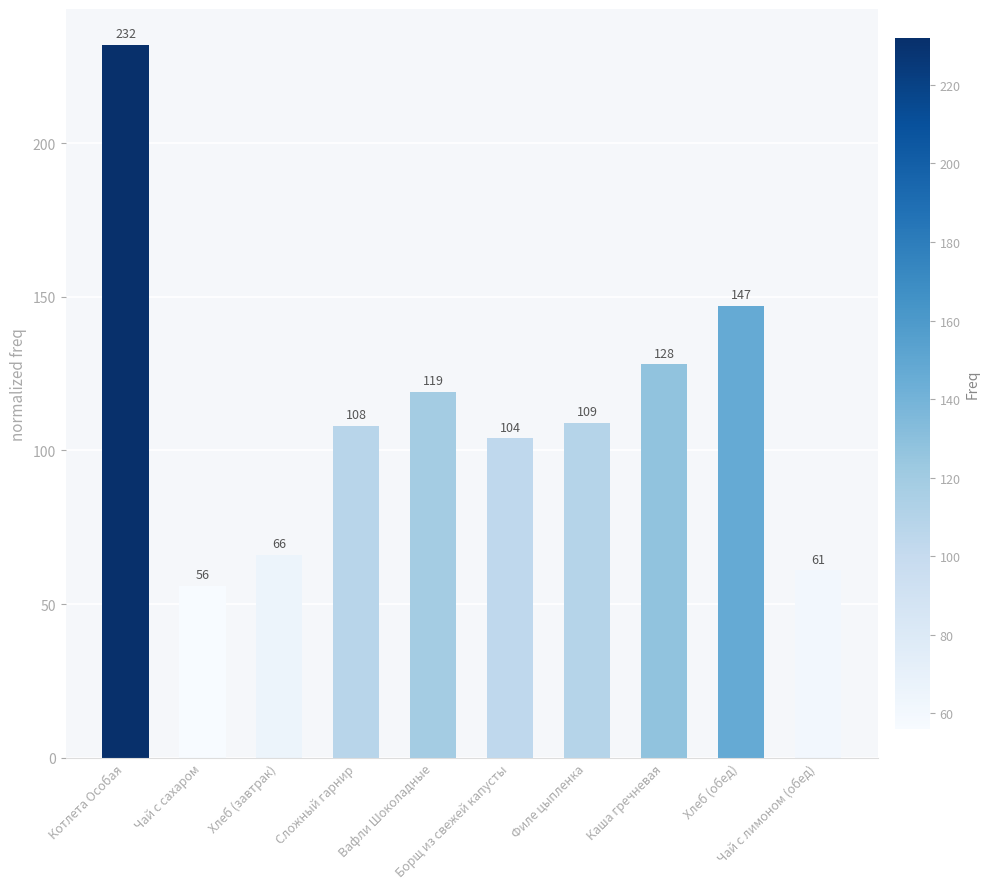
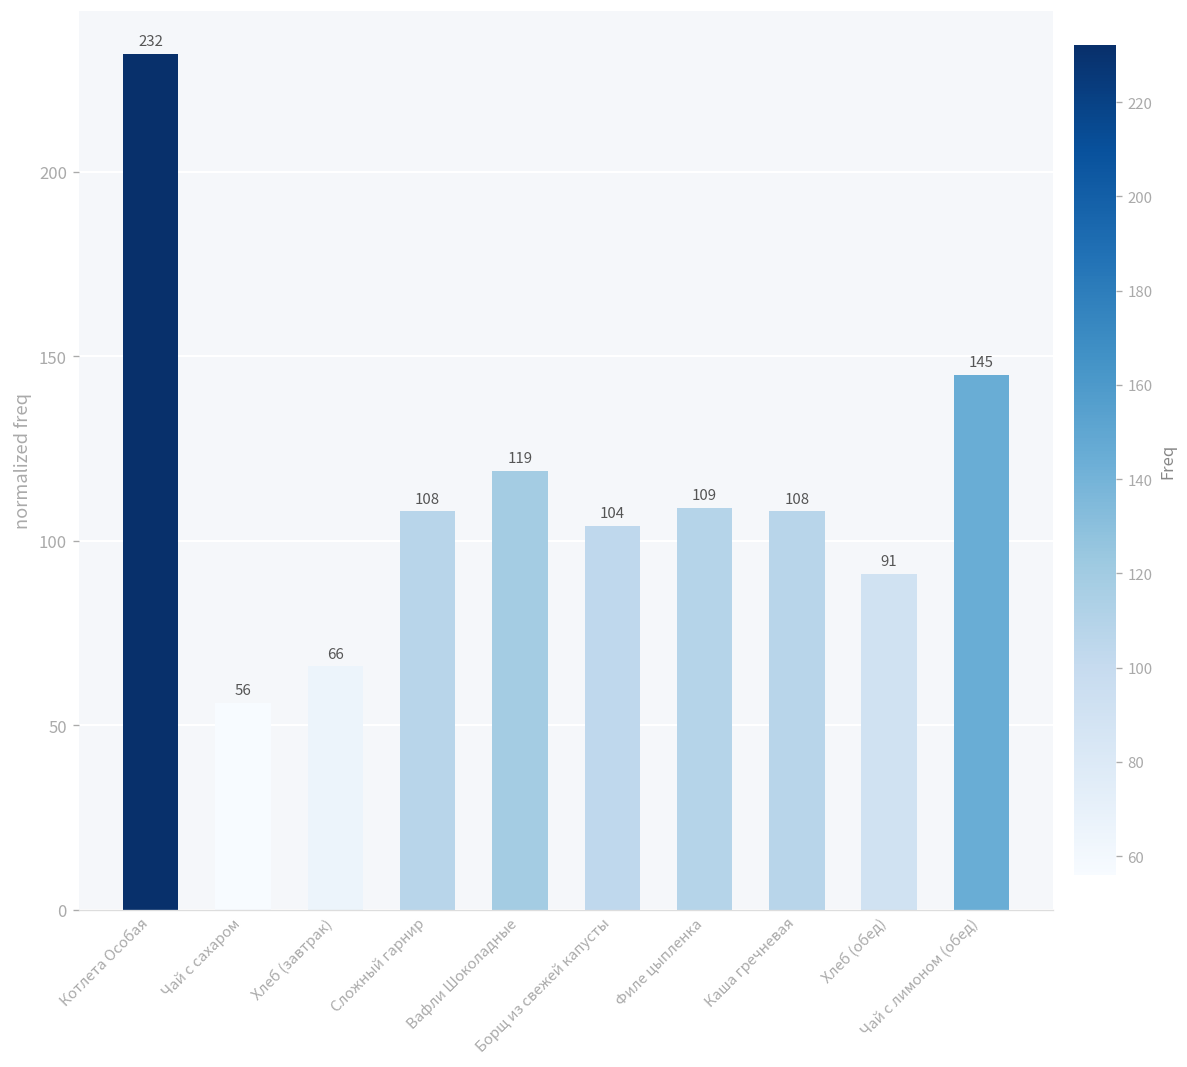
Каша гречневая: 128 -> 108
Хлеб (обед): 147 -> 91
Чай с лимоном (обед): 61 -> 145
